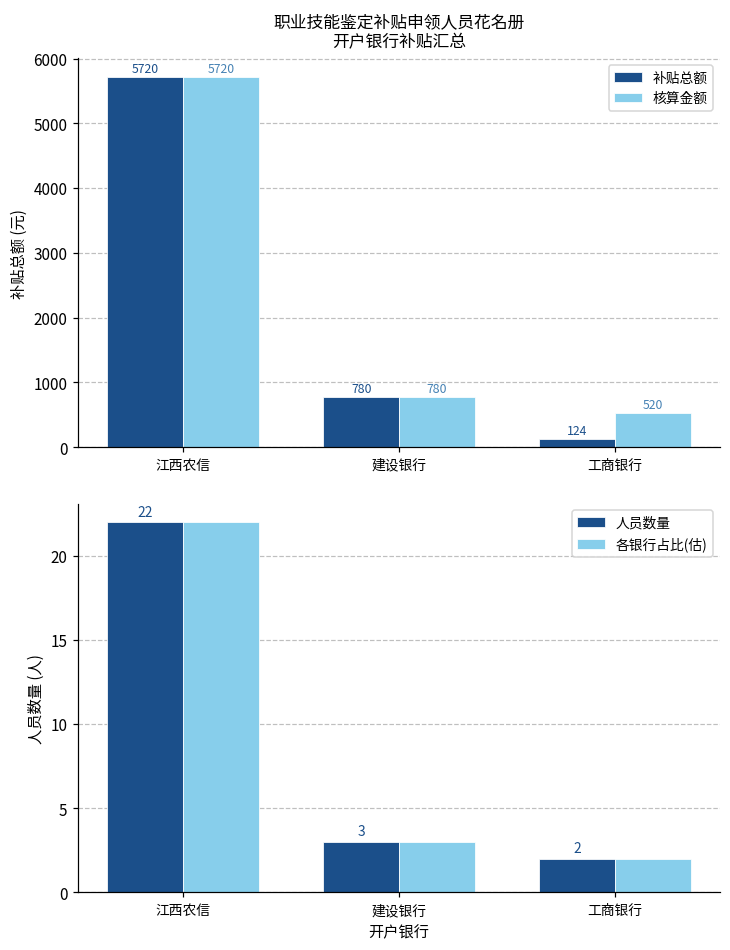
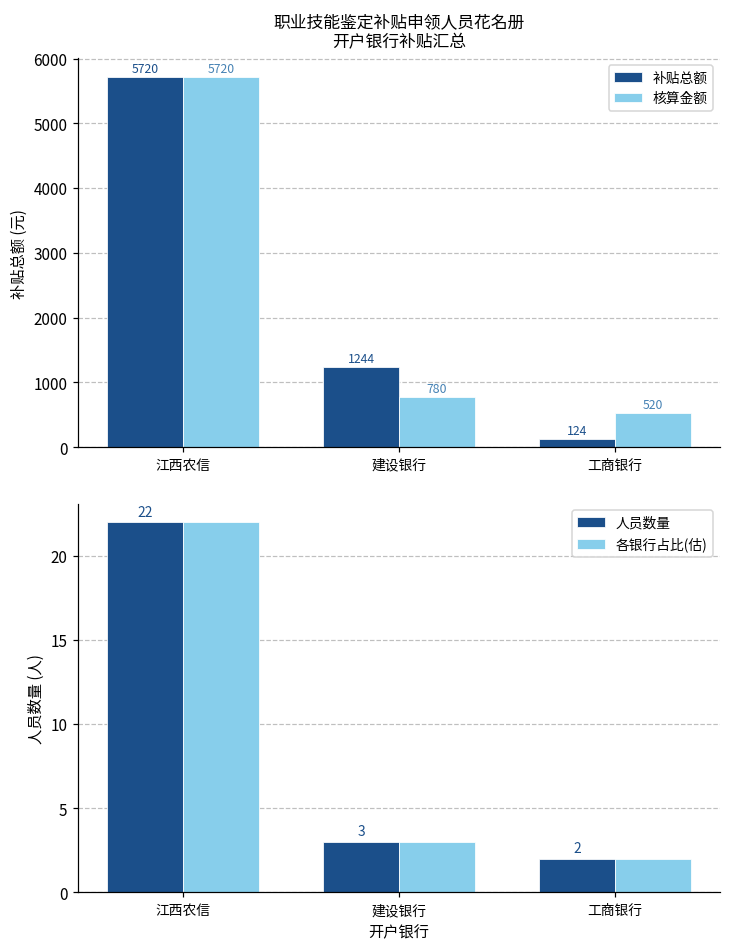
职业技能鉴定补贴申领人员花名册 开户银行补贴汇总, 补贴总额, 建设银行: 780 -> 1244
